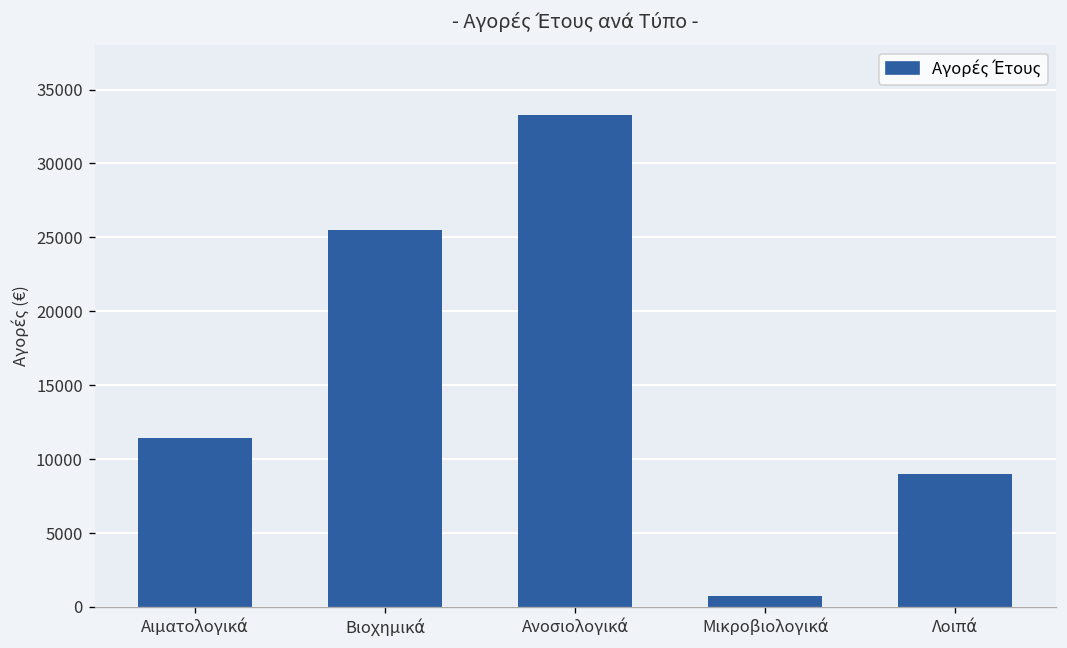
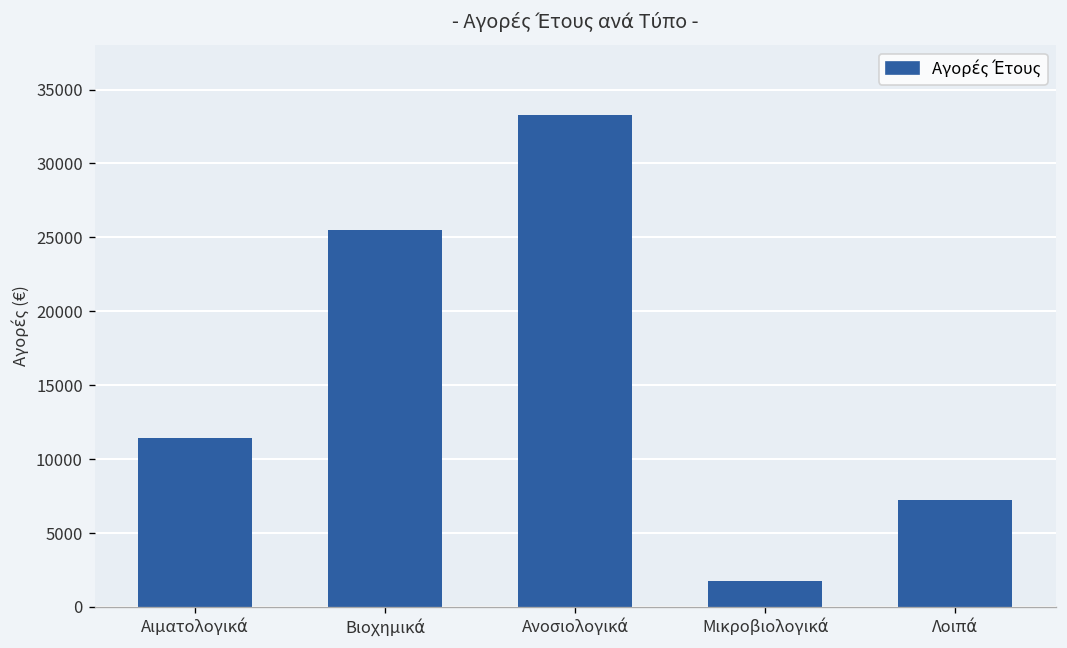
Μικροβιολογικά: 700 -> 1700
Λοιπά: 9000 -> 7200
